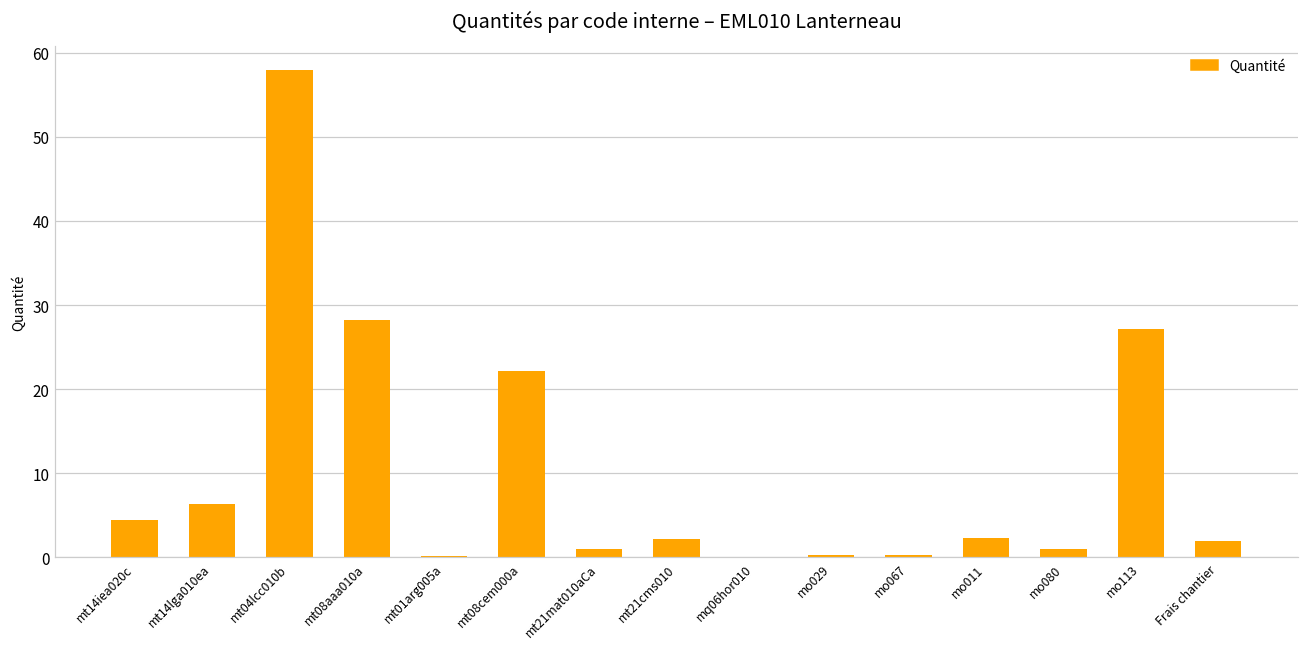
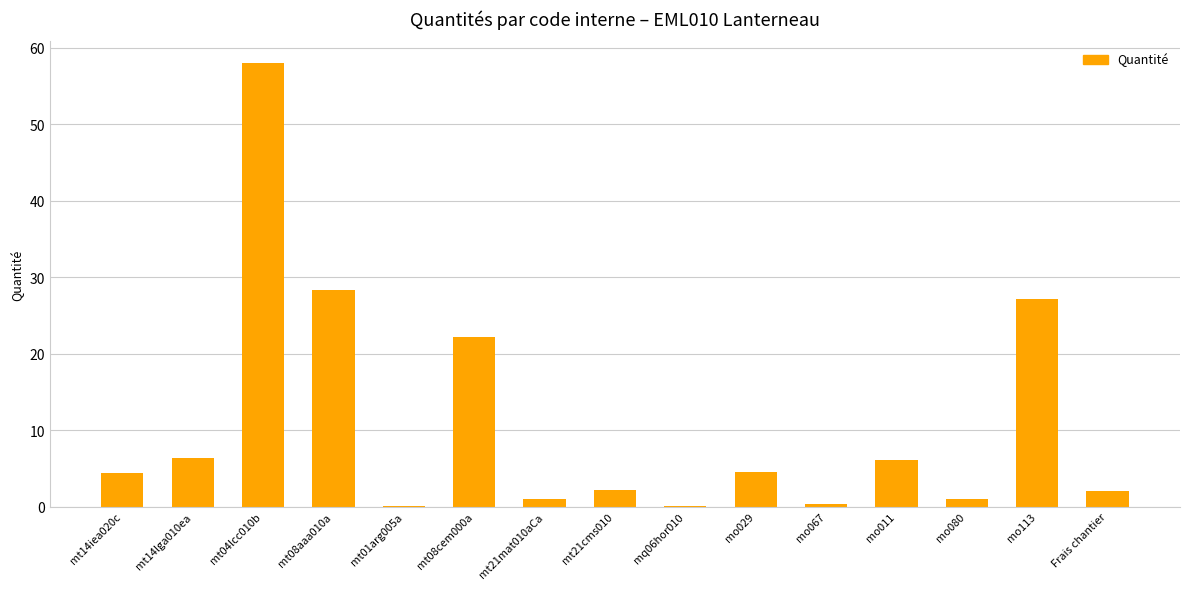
mo029: 0 -> 4
mo011: 2 -> 6
